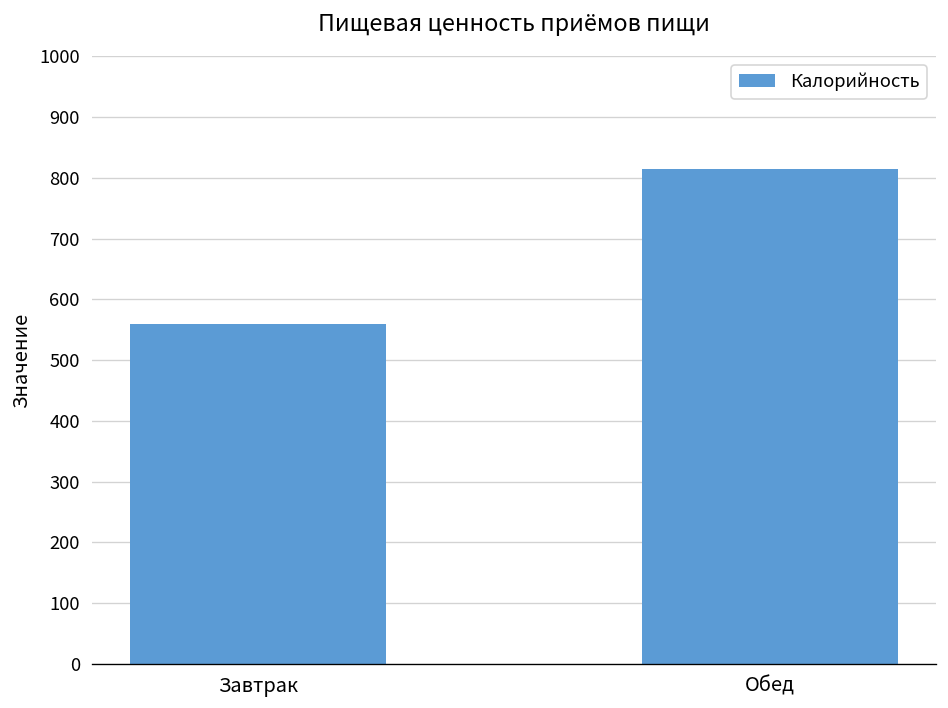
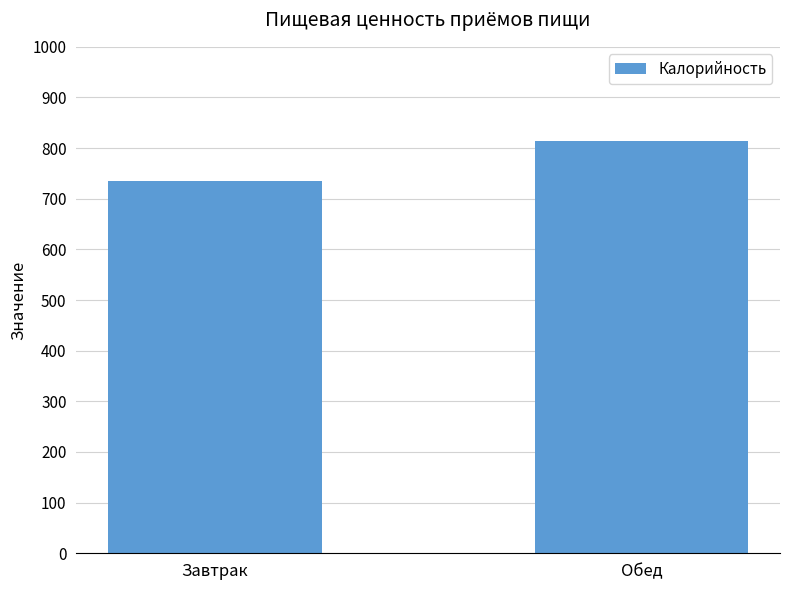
Завтрак: 560 -> 740
